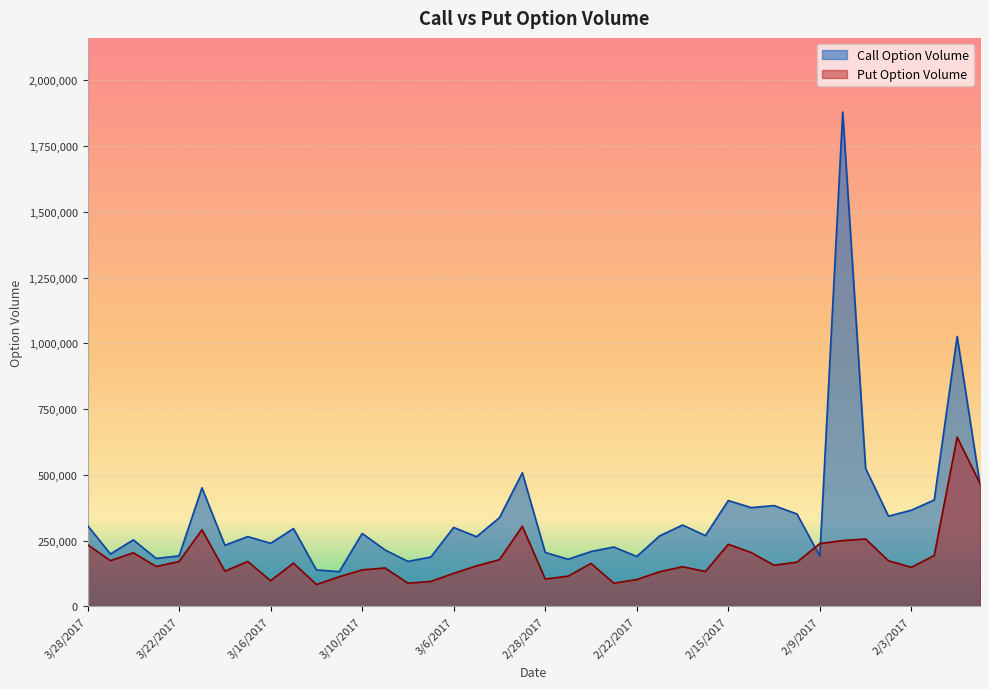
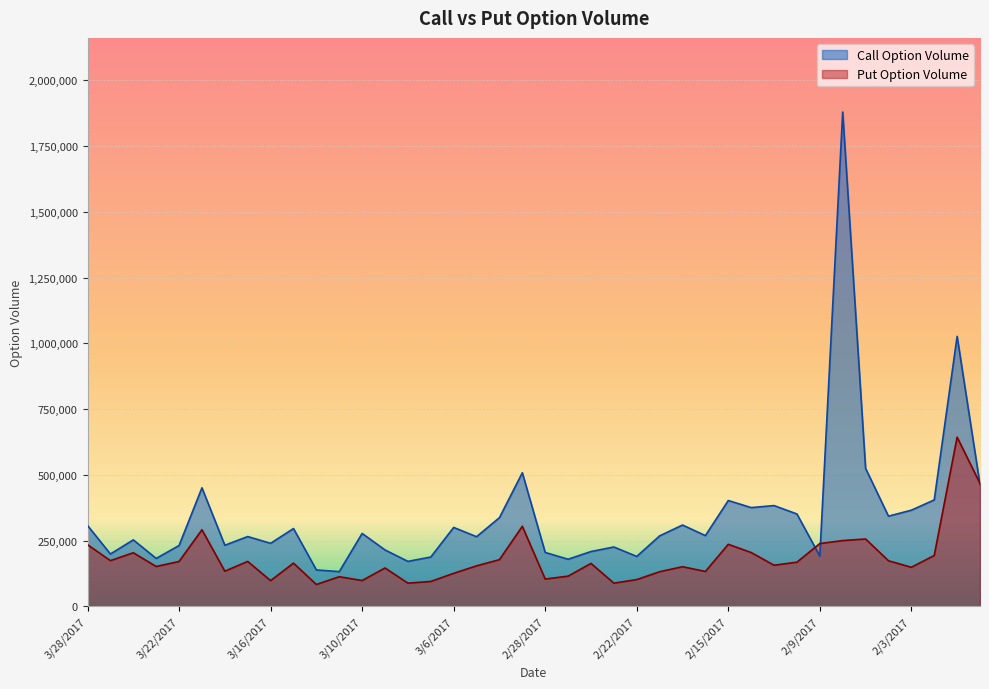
Call Option Volume, 3/22/2017: 190,000 -> 230,000
Put Option Volume, 3/10/2017: 140,000 -> 100,000
